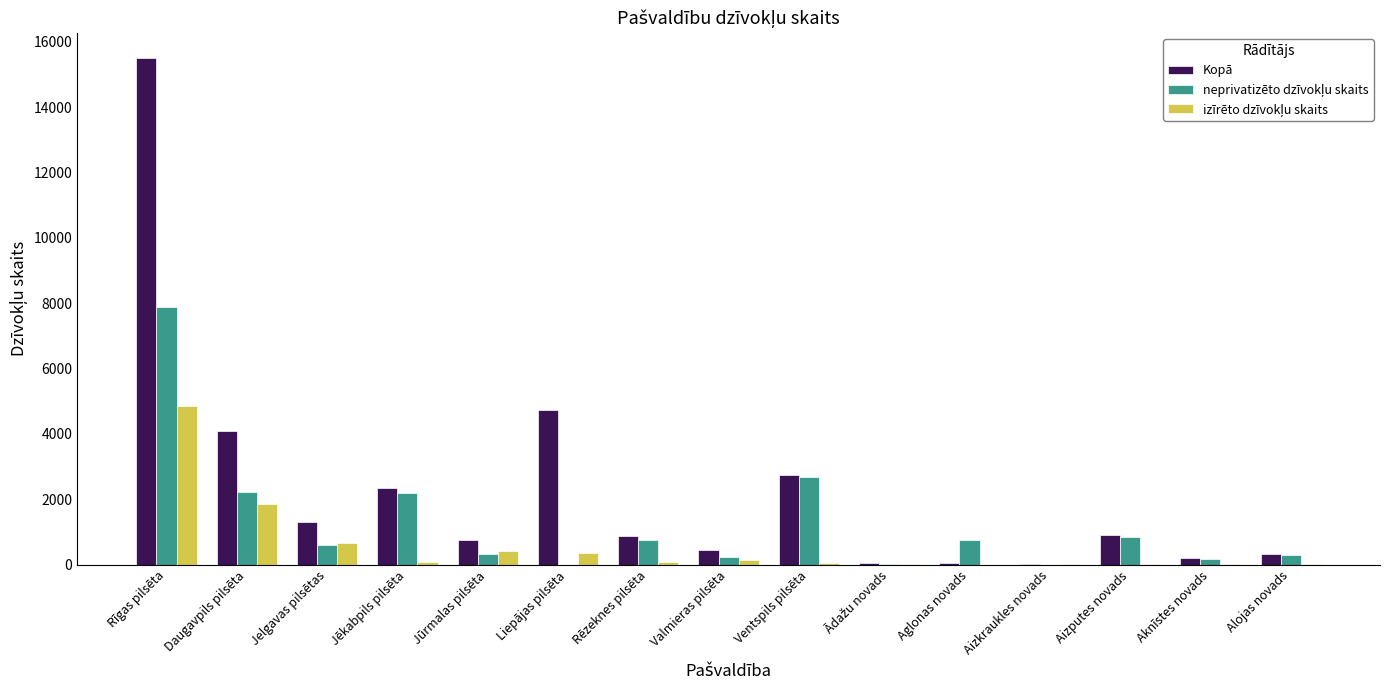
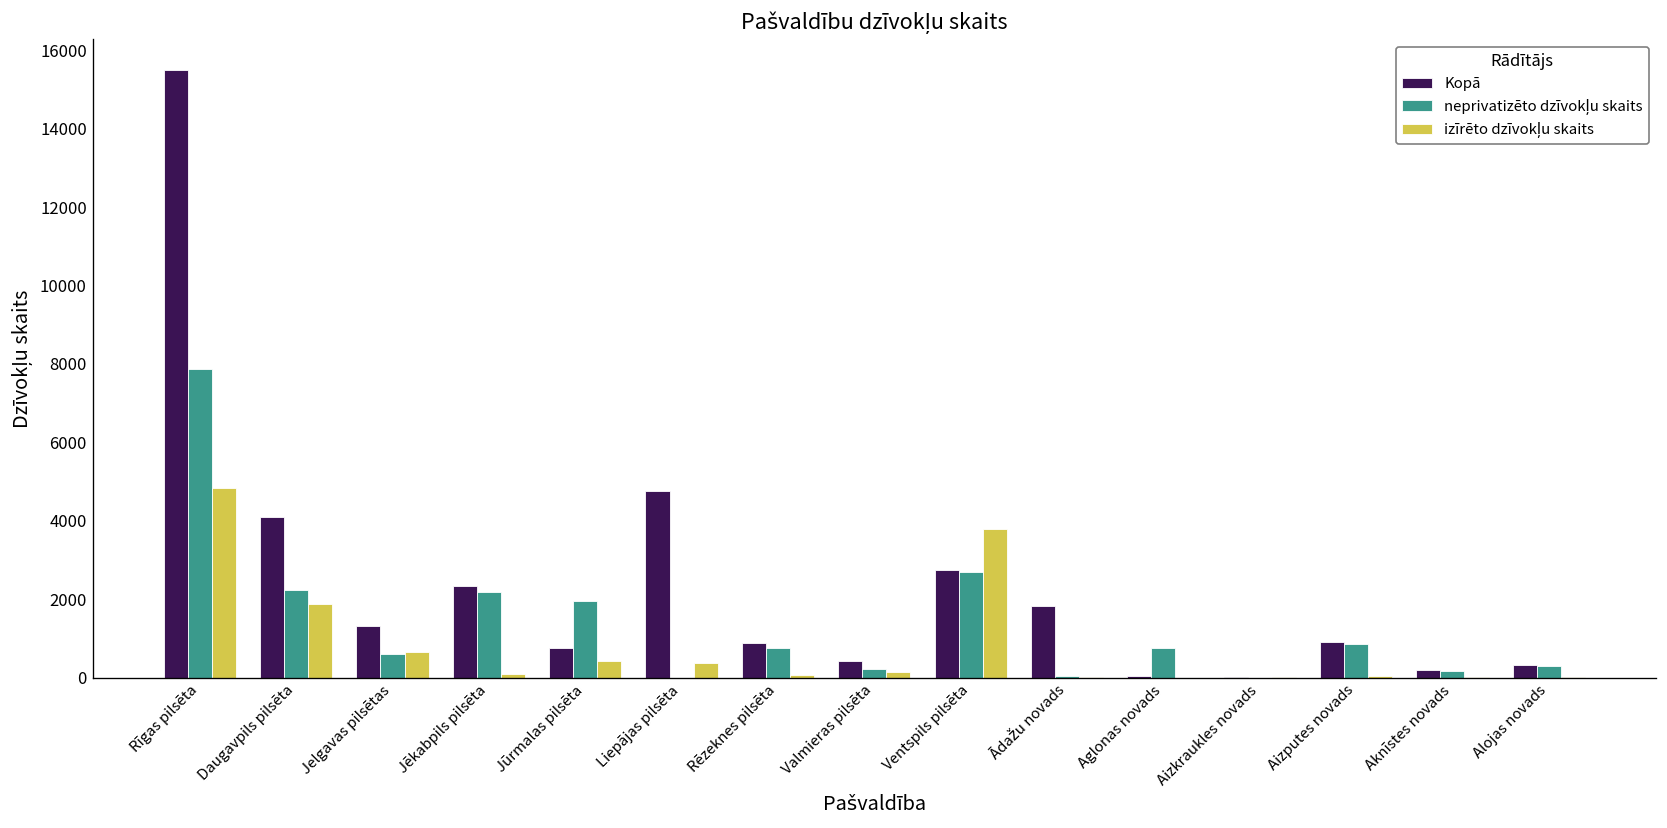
neprivatizēto dzīvokļu skaits, Jūrmalas pilsēta: 300 -> 2000
izīrēto dzīvokļu skaits, Ventspils pilsēta: 100 -> 3800
Kopā, Ādažu novads: 0 -> 1800
